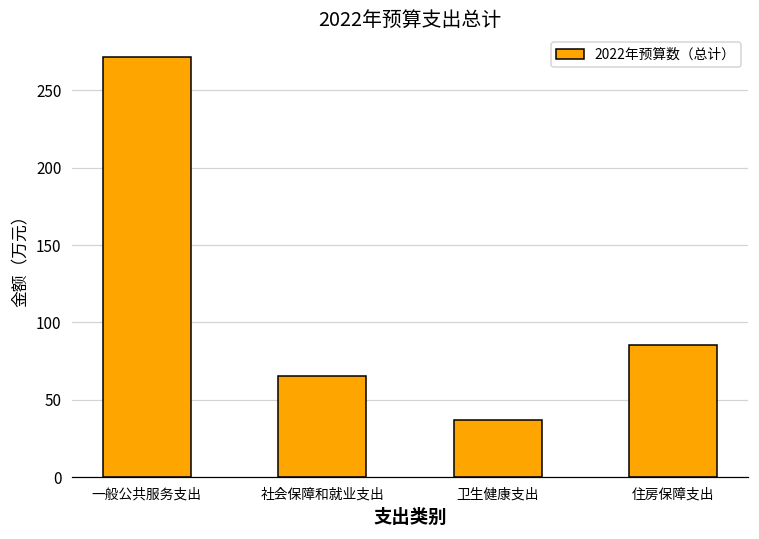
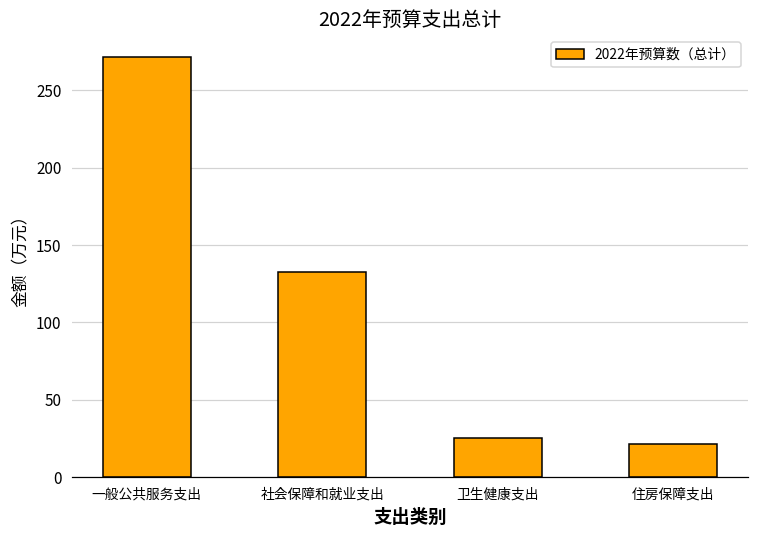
社会保障和就业支出: 66 -> 132
卫生健康支出: 37 -> 25
住房保障支出: 86 -> 21
